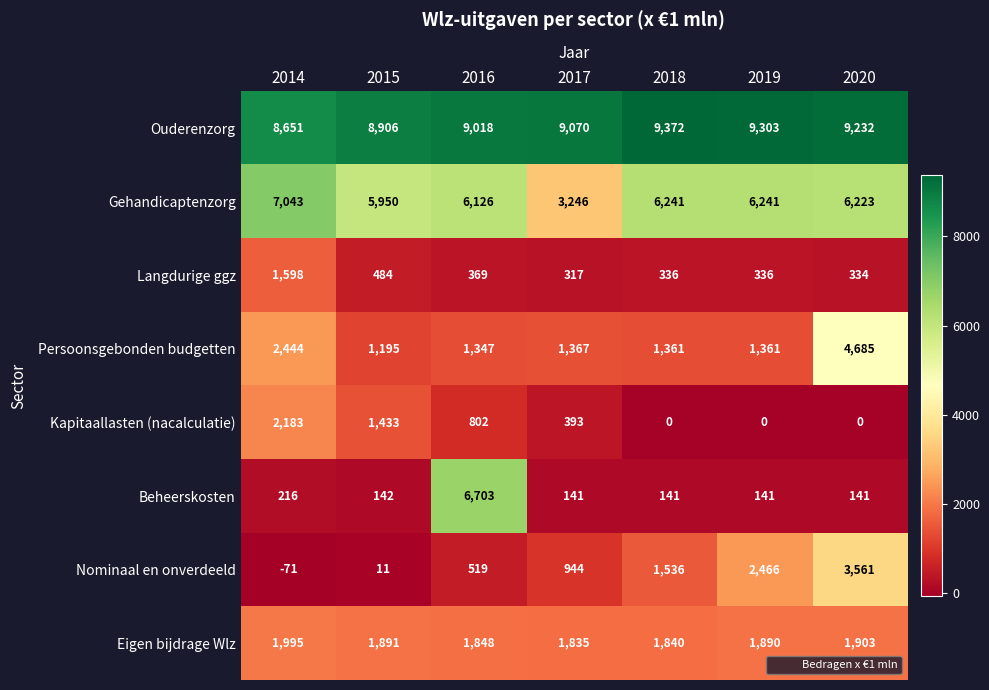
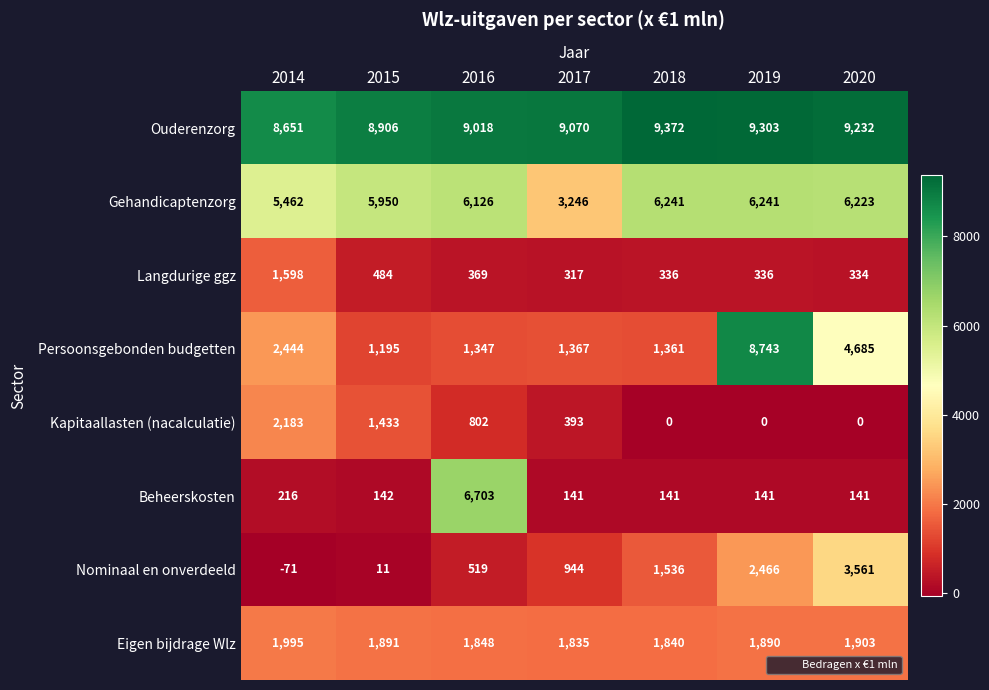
Gehandicaptenzorg, 2014: 7,043 -> 5,462
Persoonsgebonden budgetten, 2019: 1,361 -> 8,743
